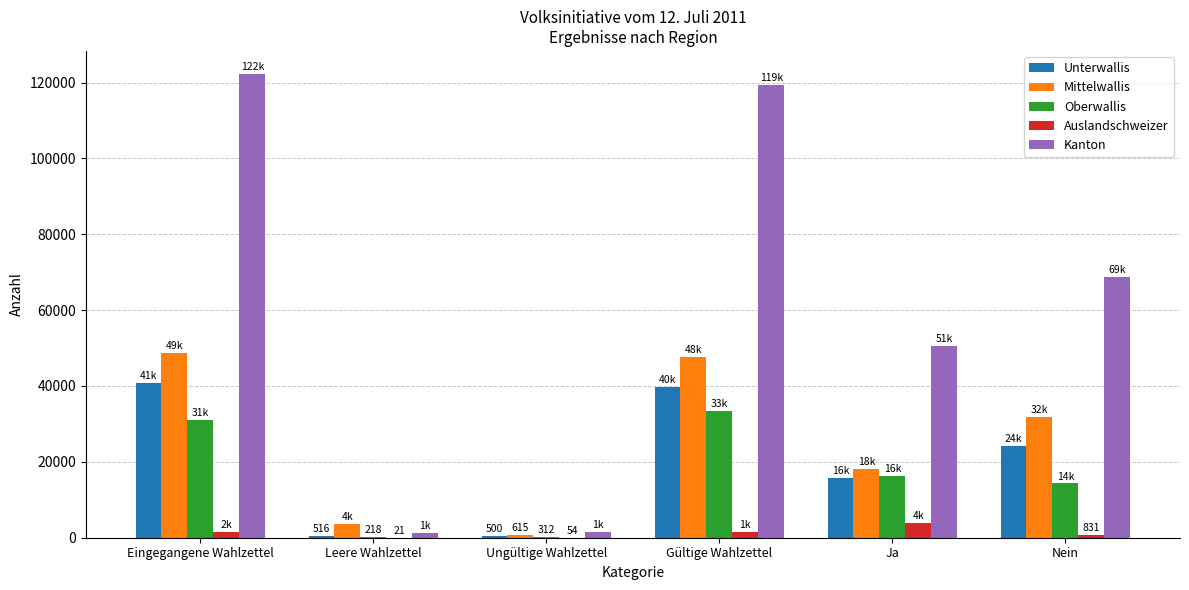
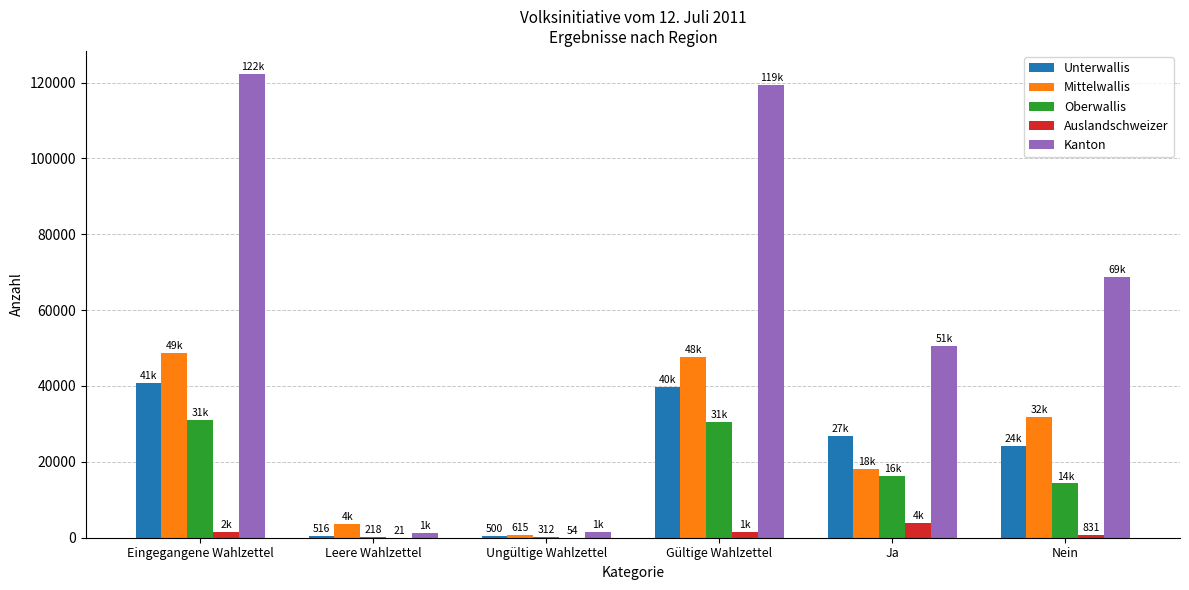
Oberwallis, Gültige Wahlzettel: 33k -> 31k
Unterwallis, Ja: 16k -> 27k
